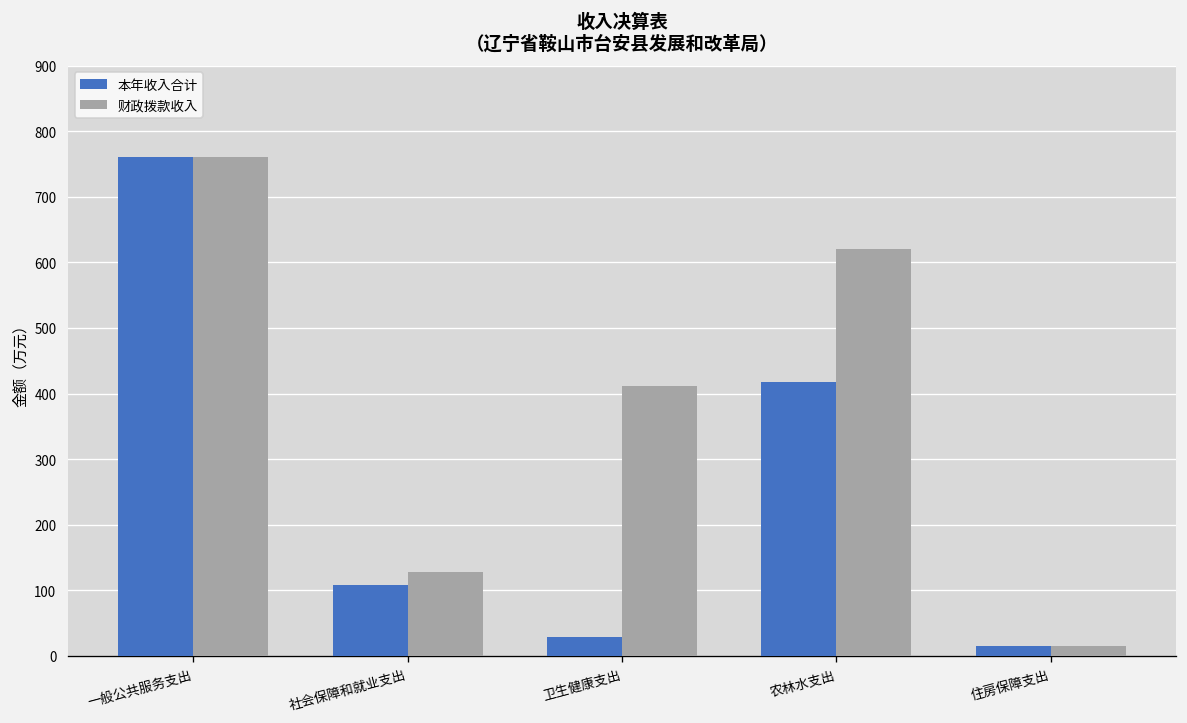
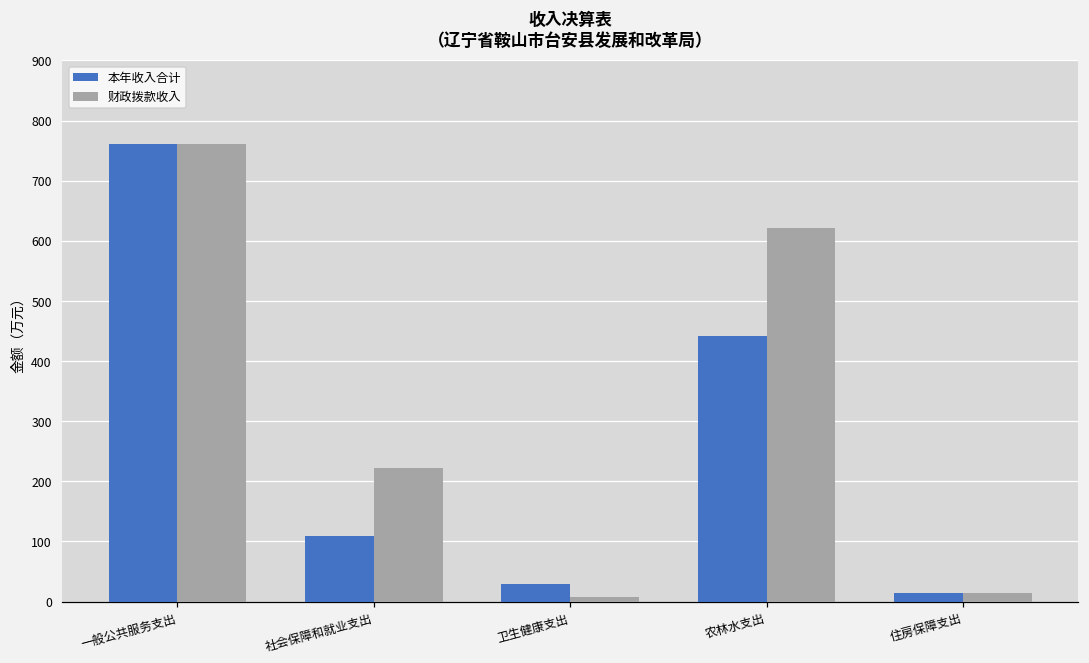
财政拨款收入, 社会保障和就业支出: 130 -> 220
财政拨款收入, 卫生健康支出: 410 -> 10
本年收入合计, 农林水支出: 420 -> 440
